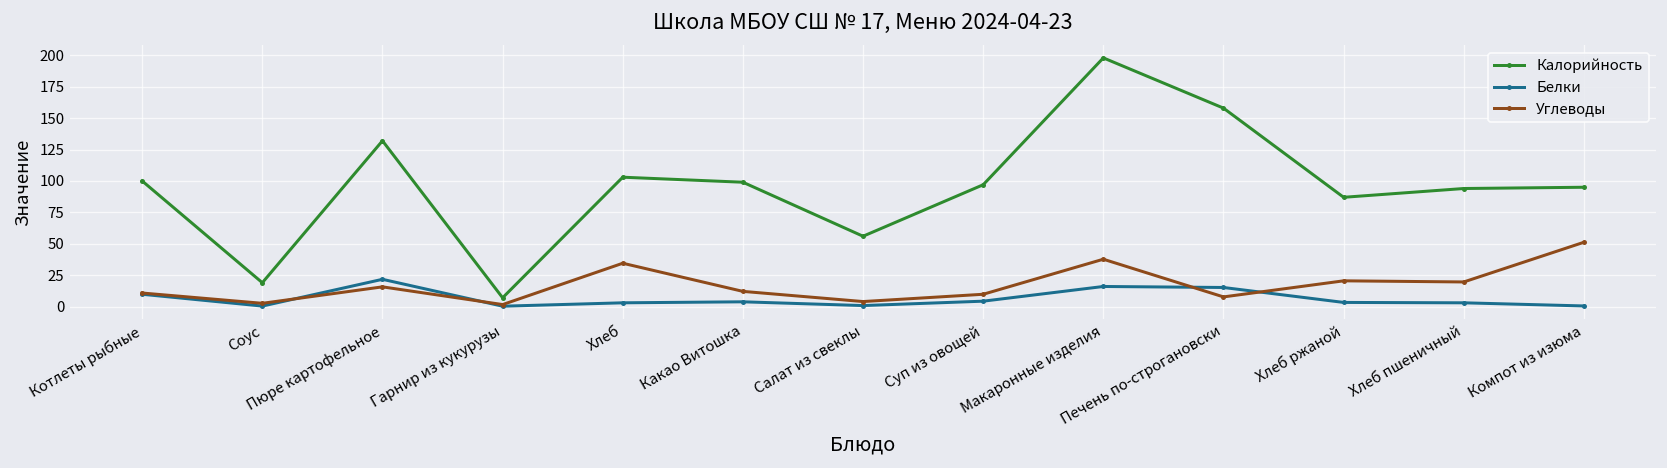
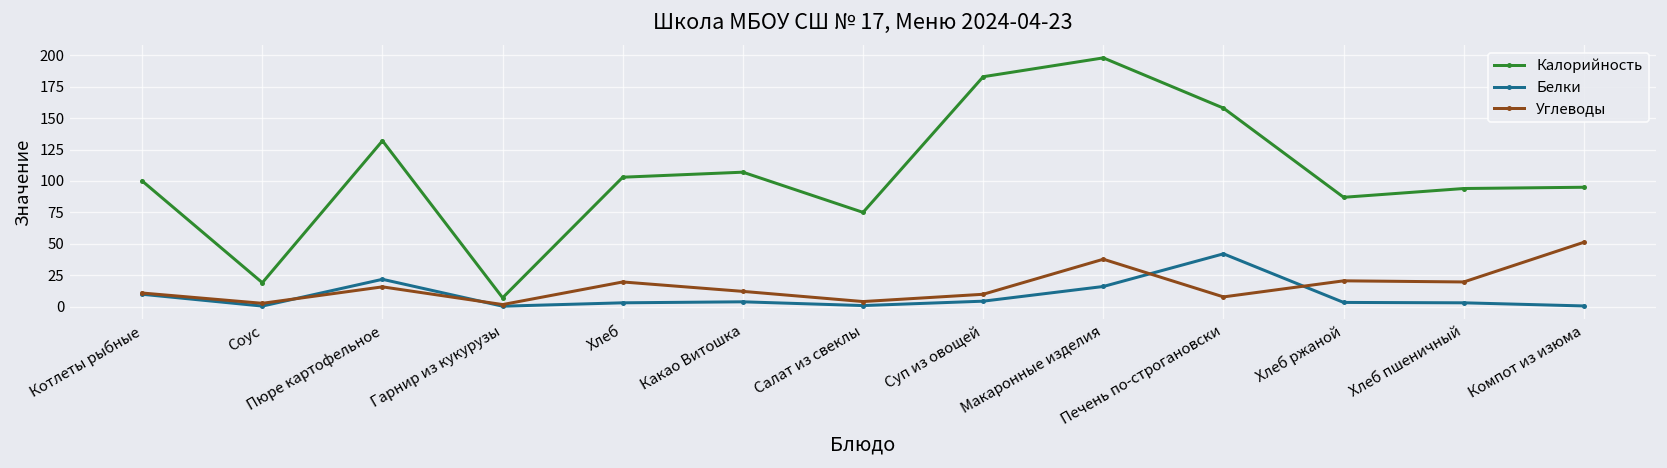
Углеводы, Хлеб: 35 -> 20
Калорийность, Какао Витошка: 99 -> 107
Калорийность, Салат из свеклы: 56 -> 75
Калорийность, Суп из овощей: 97 -> 183
Белки, Печень по-строгановски: 15 -> 42
